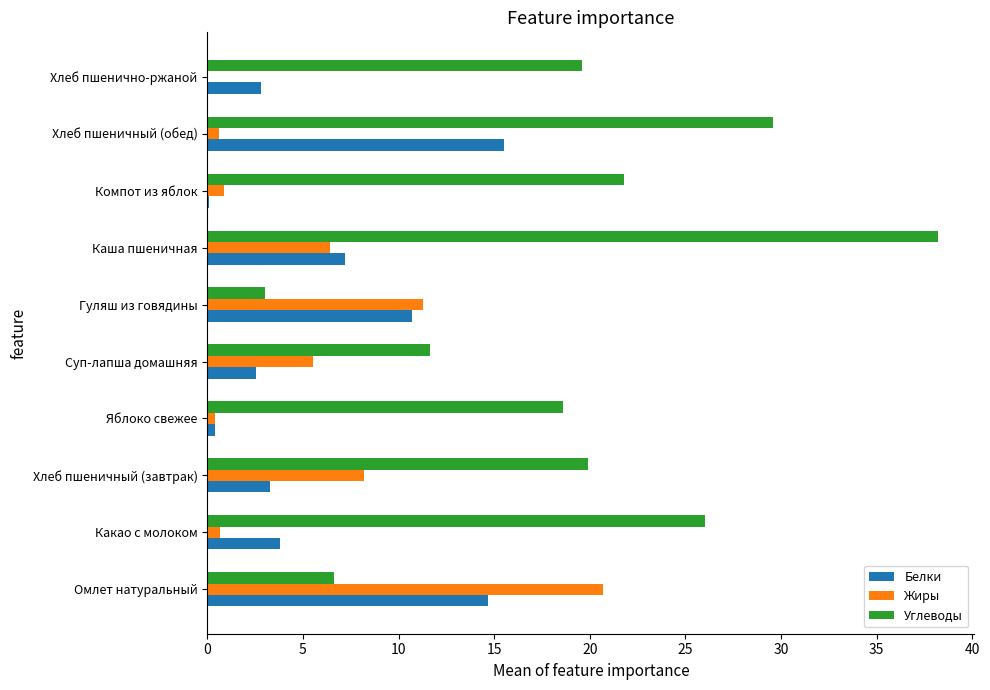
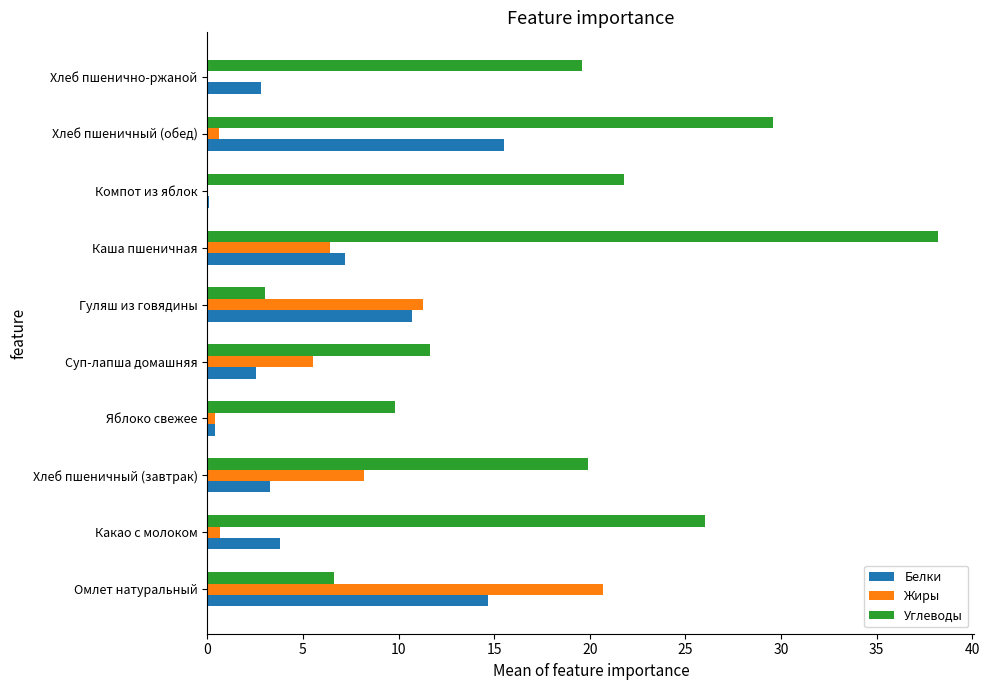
Жиры, Компот из яблок: 0.9 -> 0.0
Углеводы, Яблоко свежее: 18.6 -> 9.8
